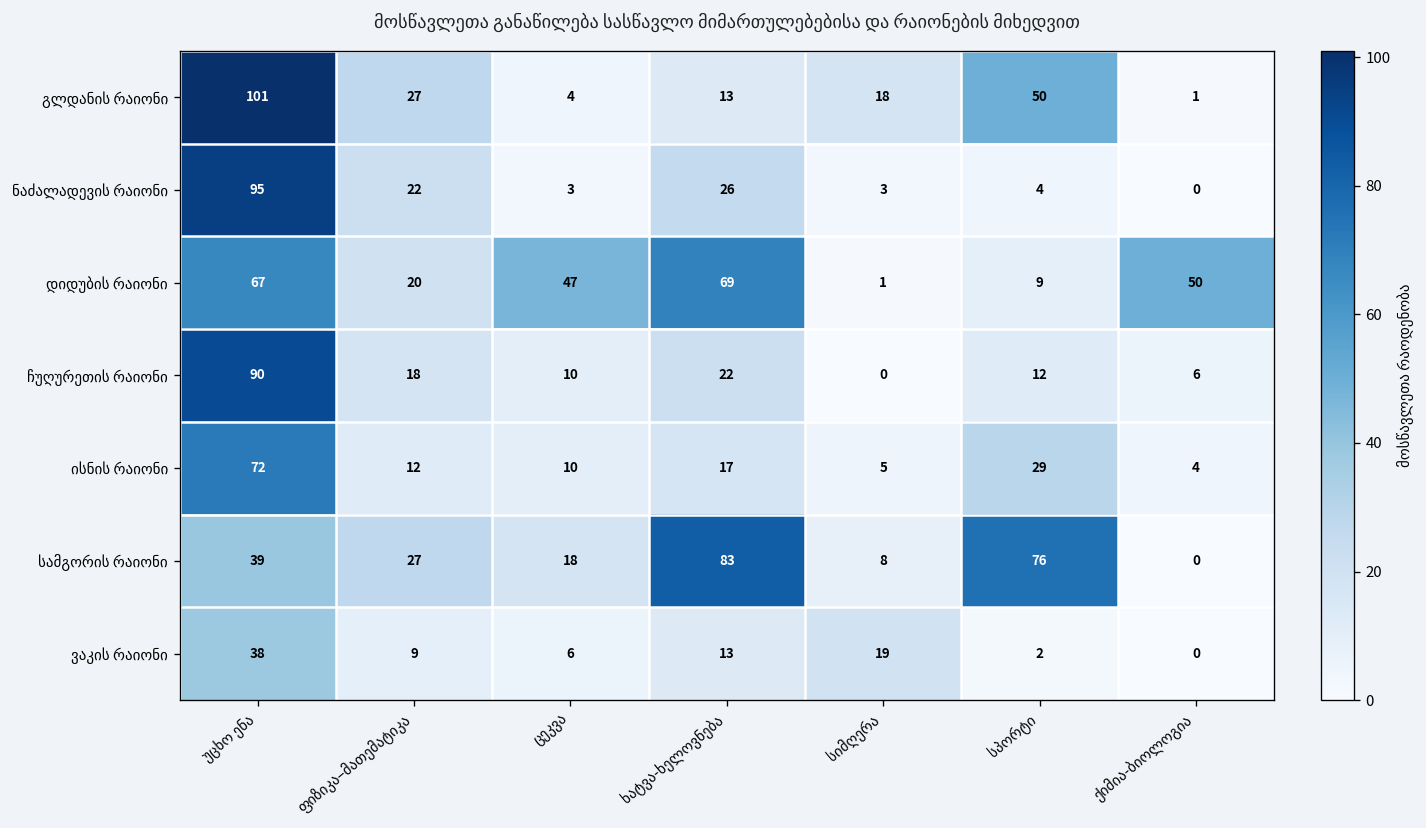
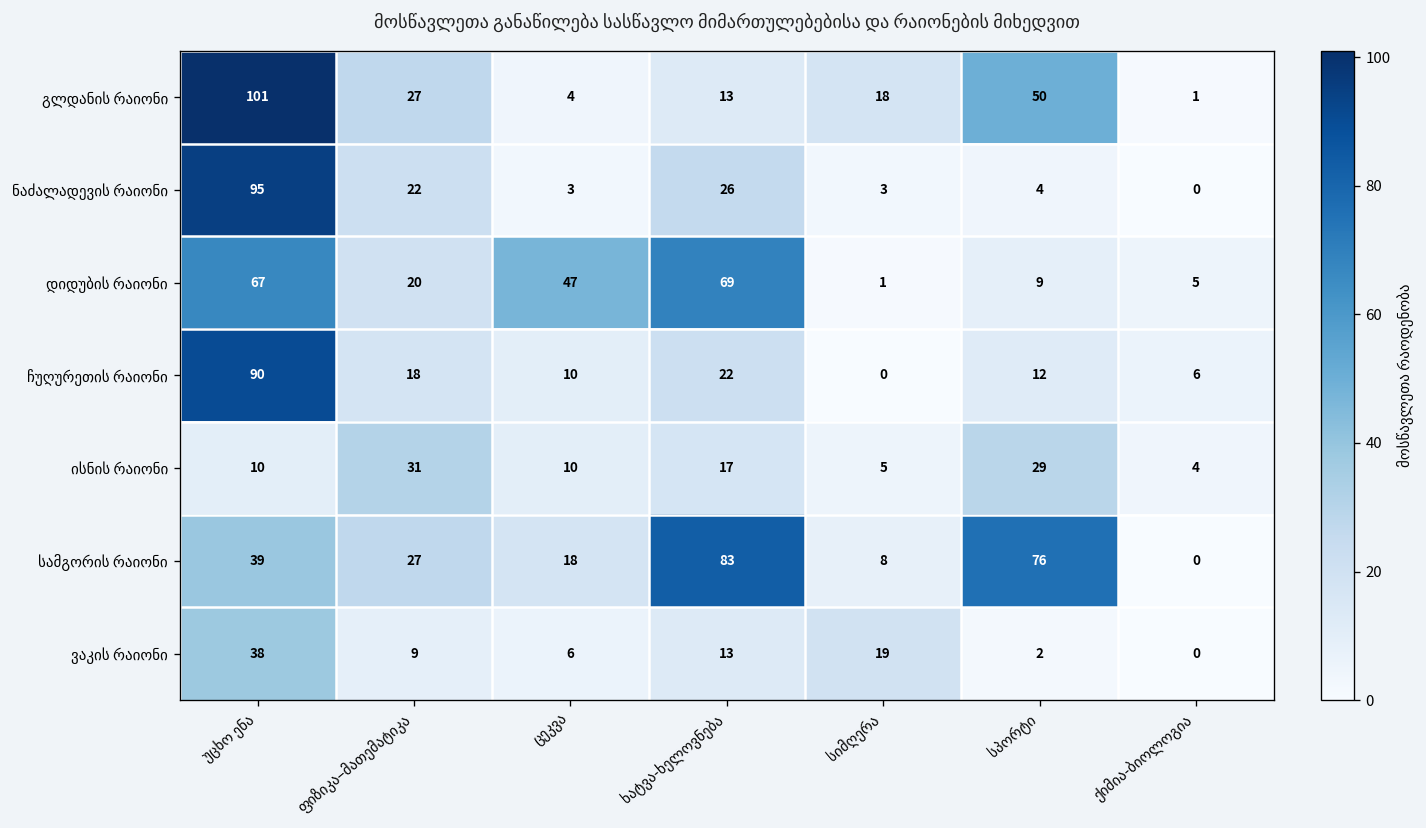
დიდუბის რაიონი, ქიმია-ბიოლოგია: 50 -> 5
ისნის რაიონი, უცხო ენა: 72 -> 10
ისნის რაიონი, ფიზიკა–მათემატიკა: 12 -> 31
